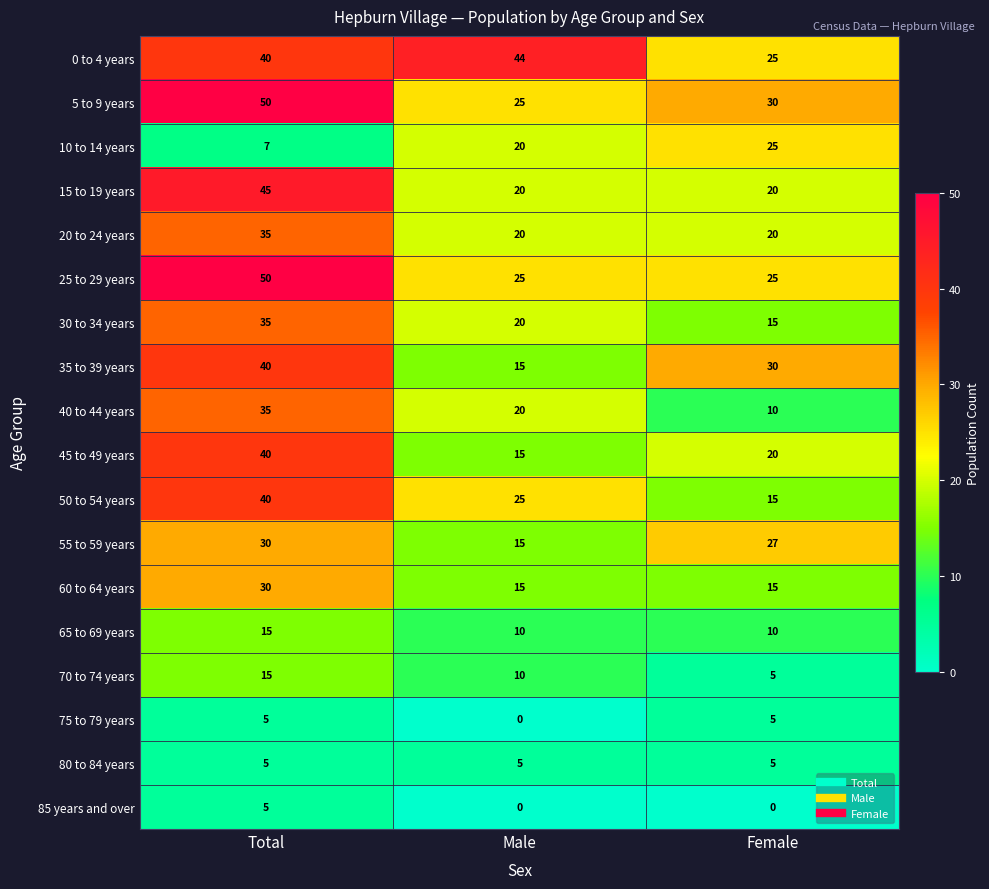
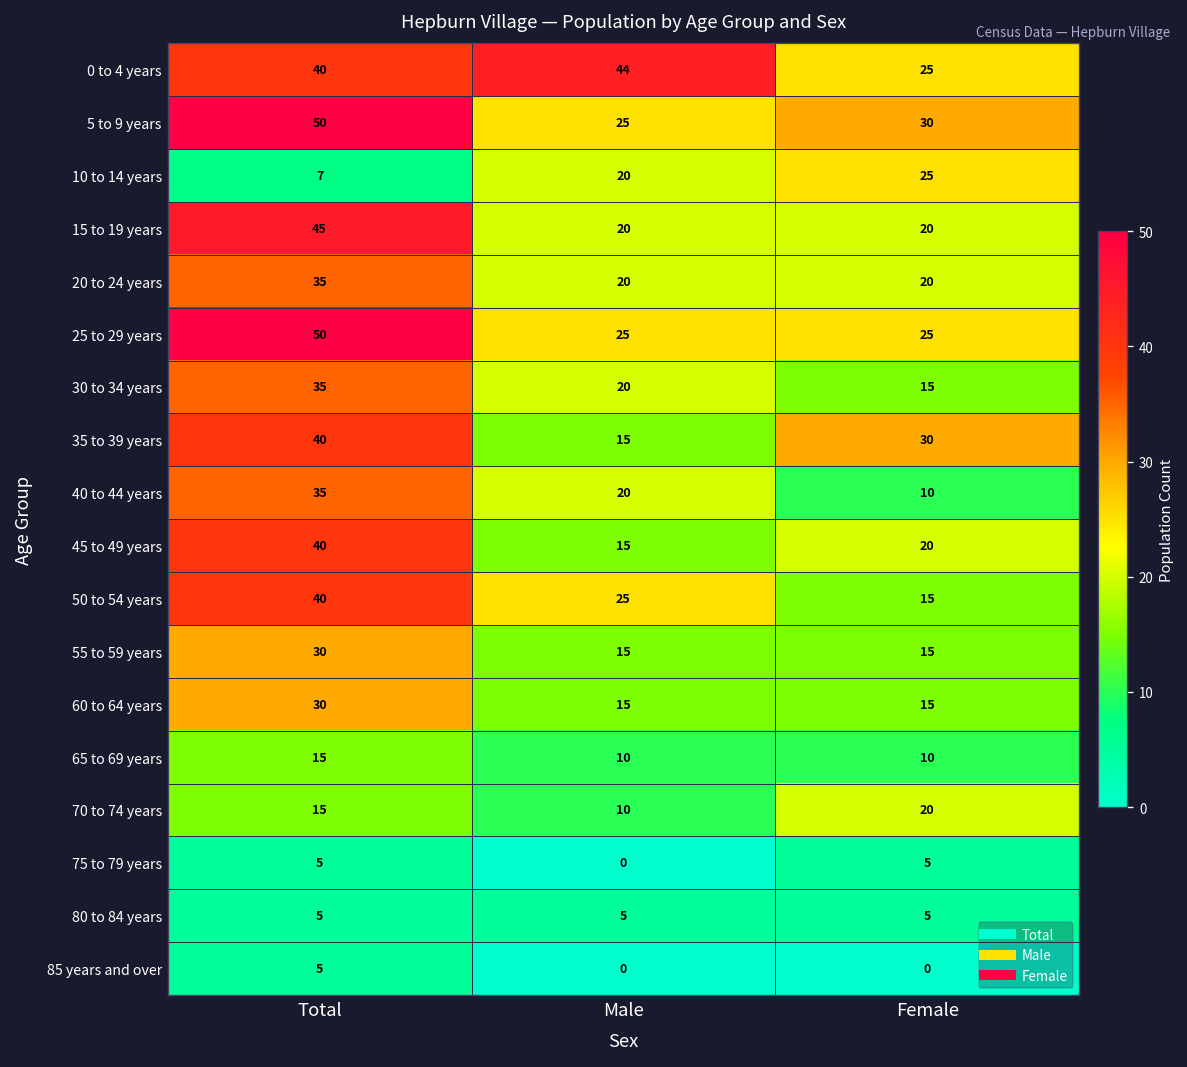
55 to 59 years, Female: 27 -> 15
70 to 74 years, Female: 5 -> 20
